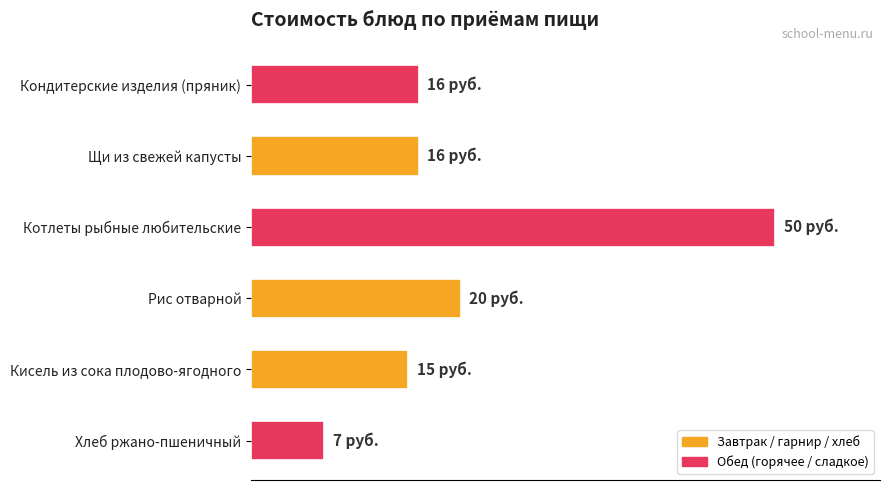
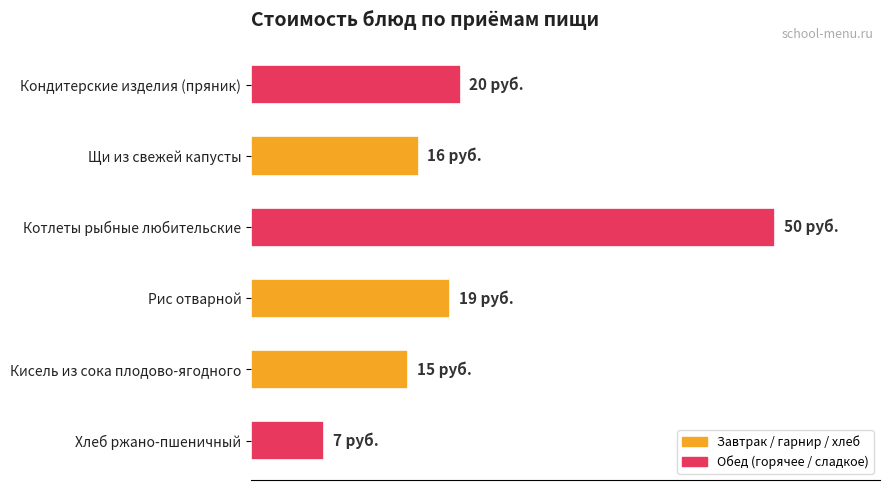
Кондитерские изделия (пряник): 16 -> 20
Рис отварной: 20 -> 19
